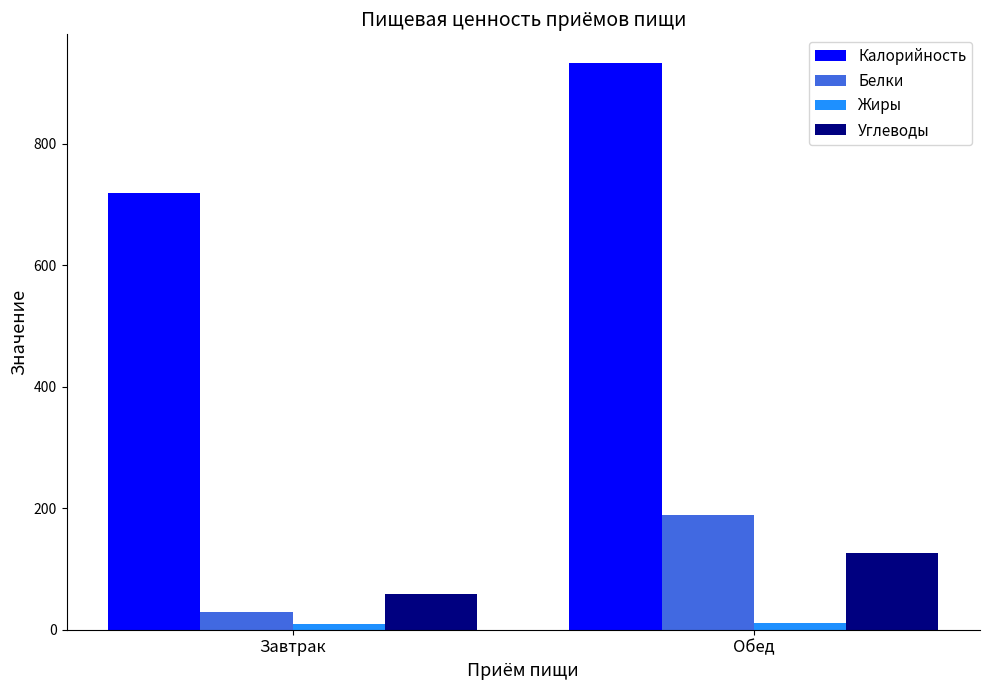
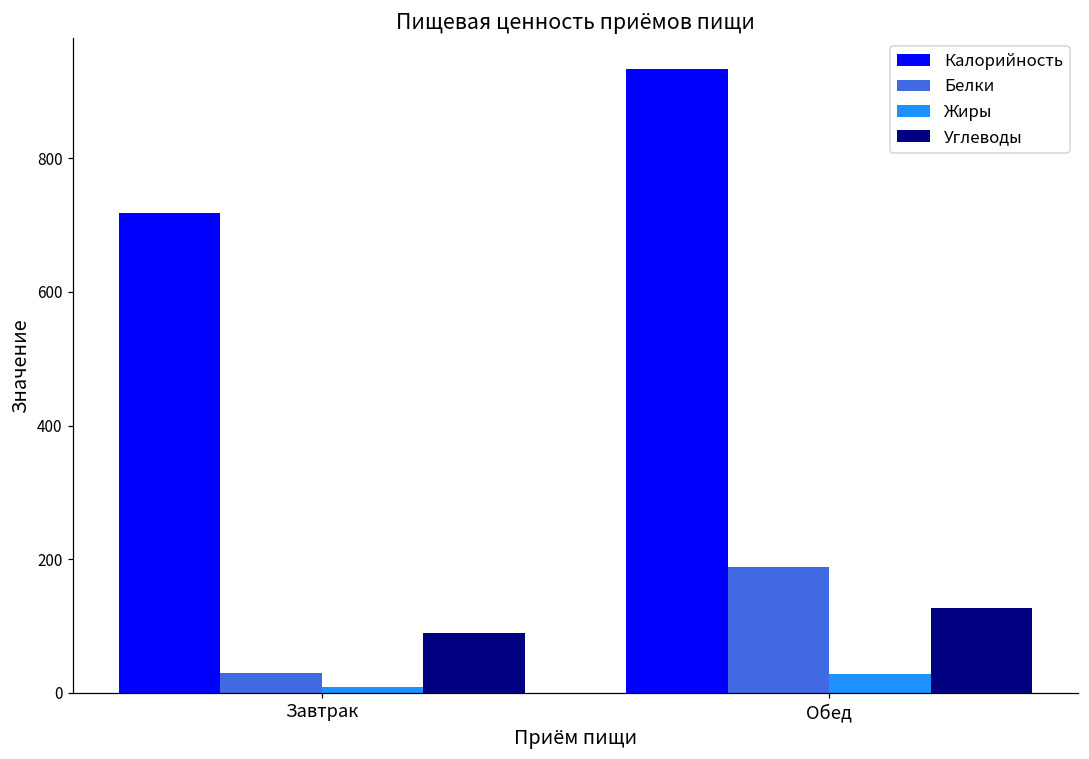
Углеводы, Завтрак: 60 -> 90
Жиры, Обед: 10 -> 30
